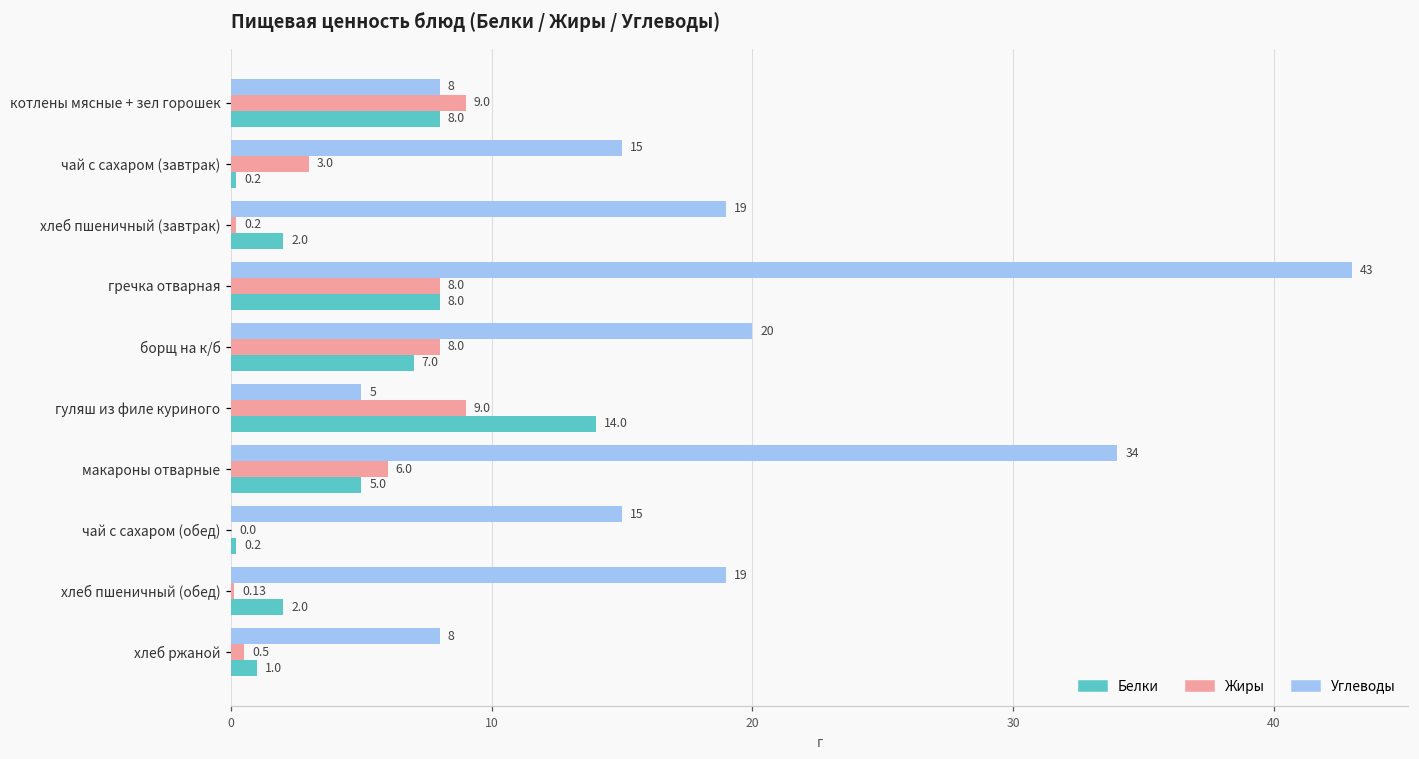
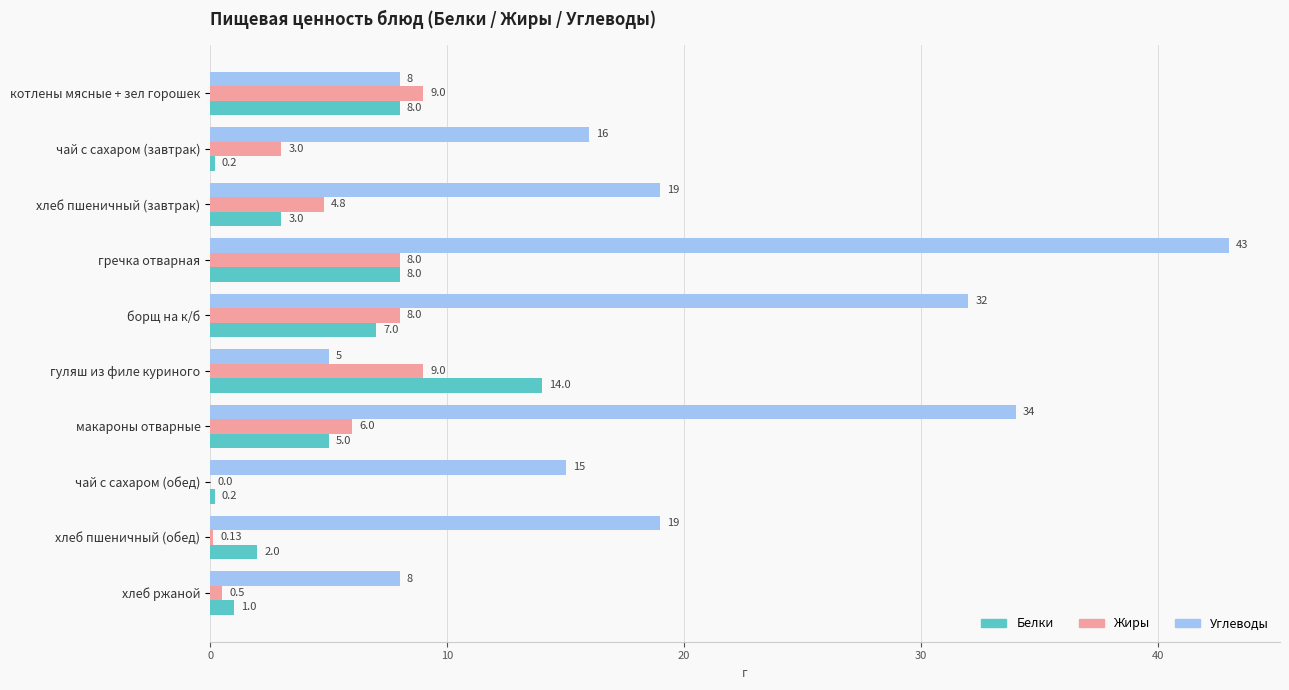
Углеводы, чай с сахаром (завтрак): 15 -> 16
Жиры, хлеб пшеничный (завтрак): 0.2 -> 4.8
Белки, хлеб пшеничный (завтрак): 2.0 -> 3.0
Углеводы, борщ на к/б: 20 -> 32
